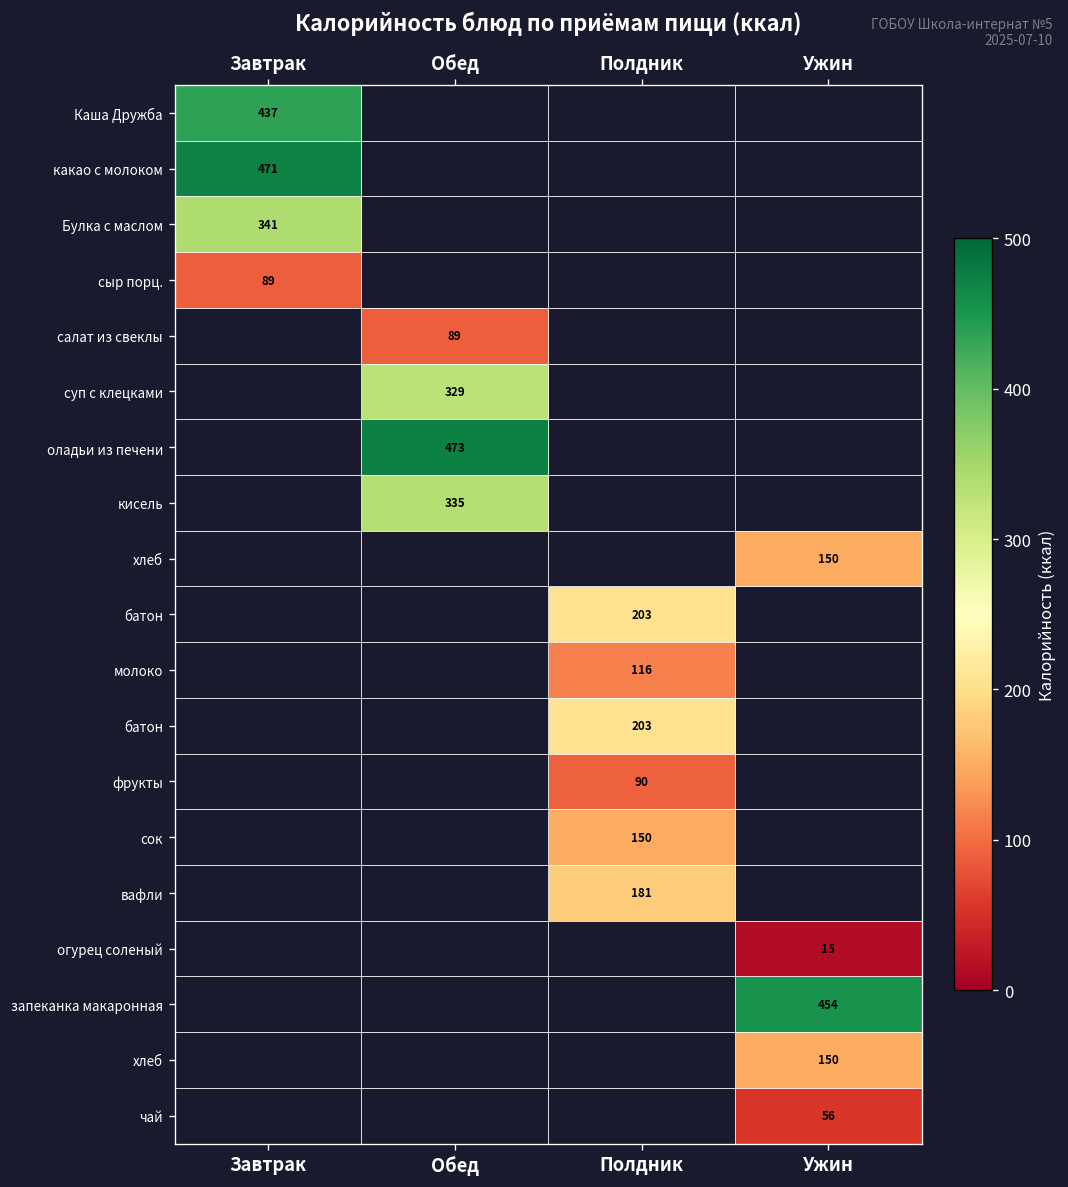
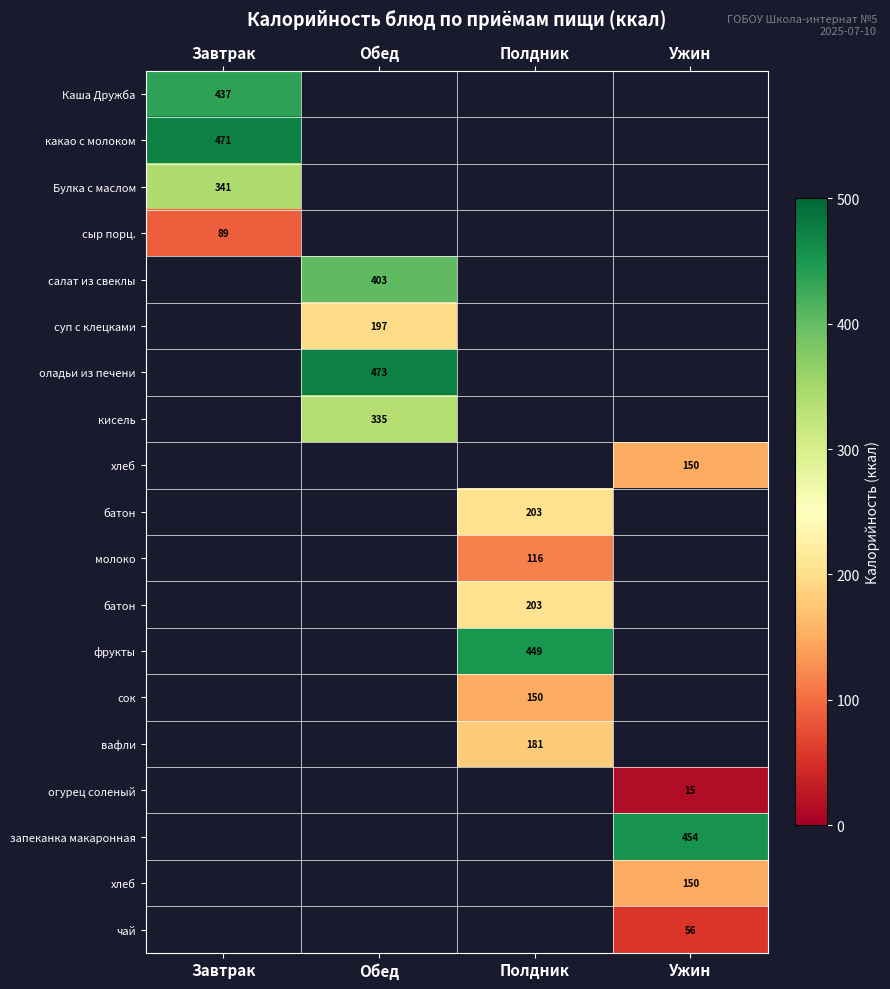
салат из свеклы, Обед: 89 -> 403
суп с клецками, Обед: 329 -> 197
фрукты, Полдник: 90 -> 449
